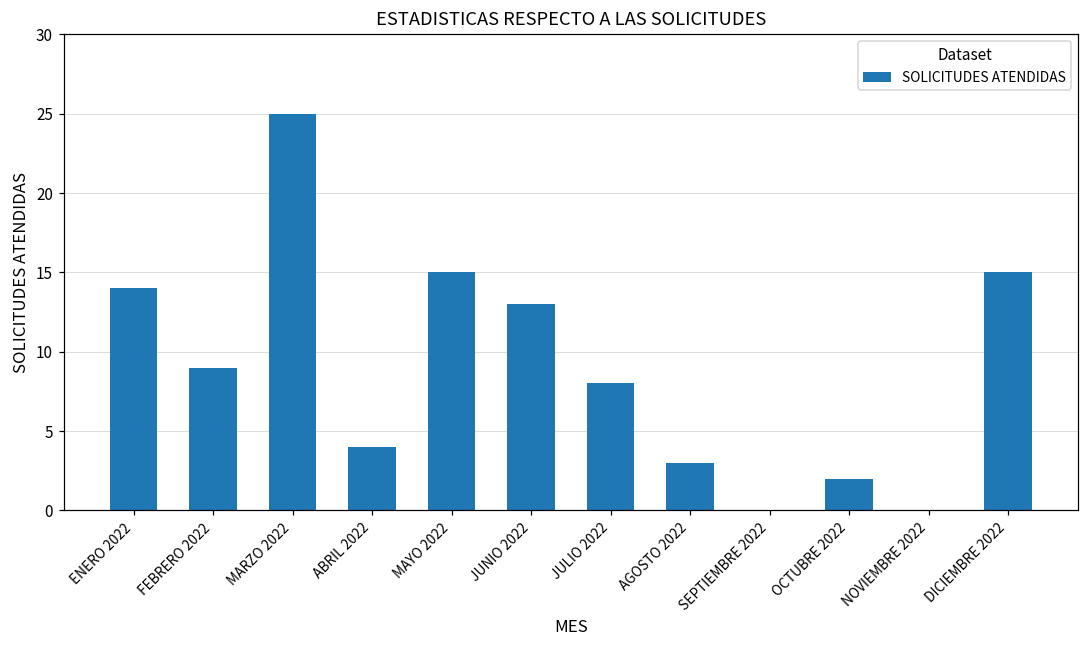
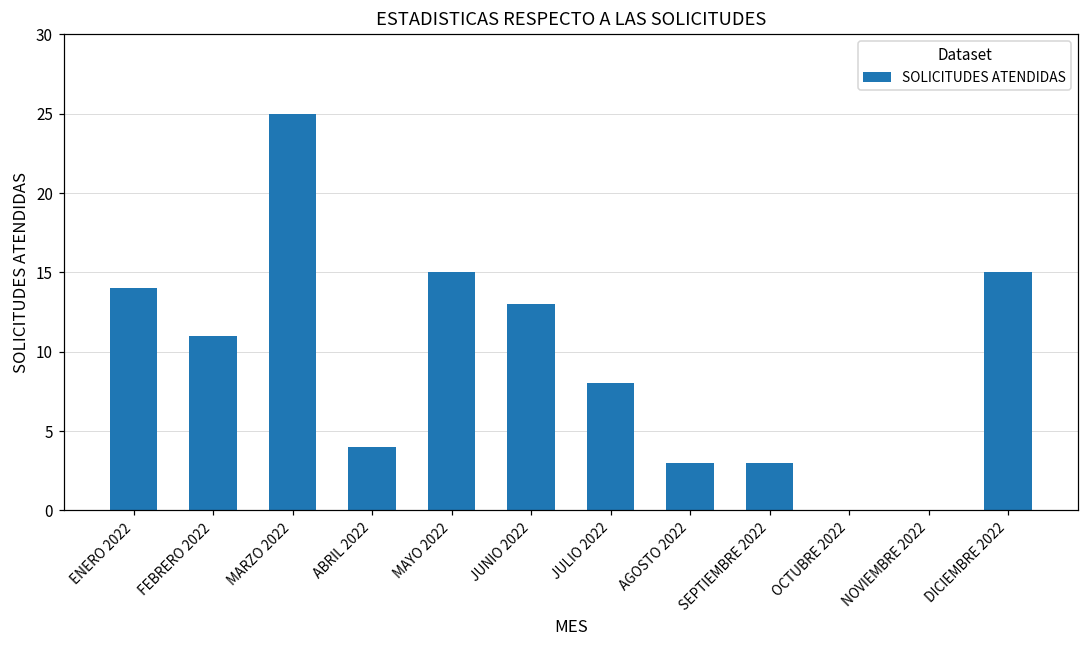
FEBRERO 2022: 9 -> 11
SEPTIEMBRE 2022: 0 -> 3
OCTUBRE 2022: 2 -> 0
